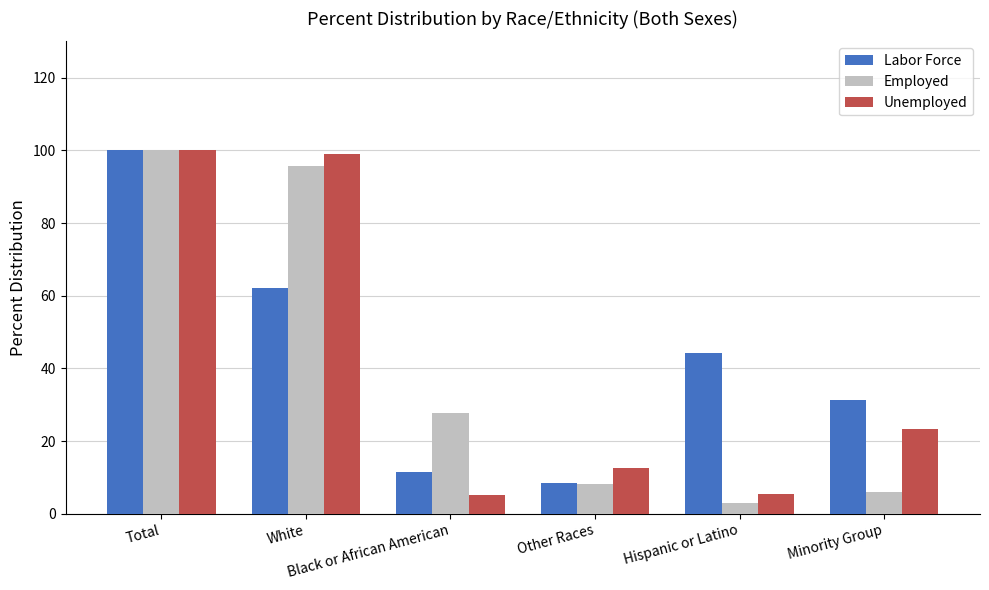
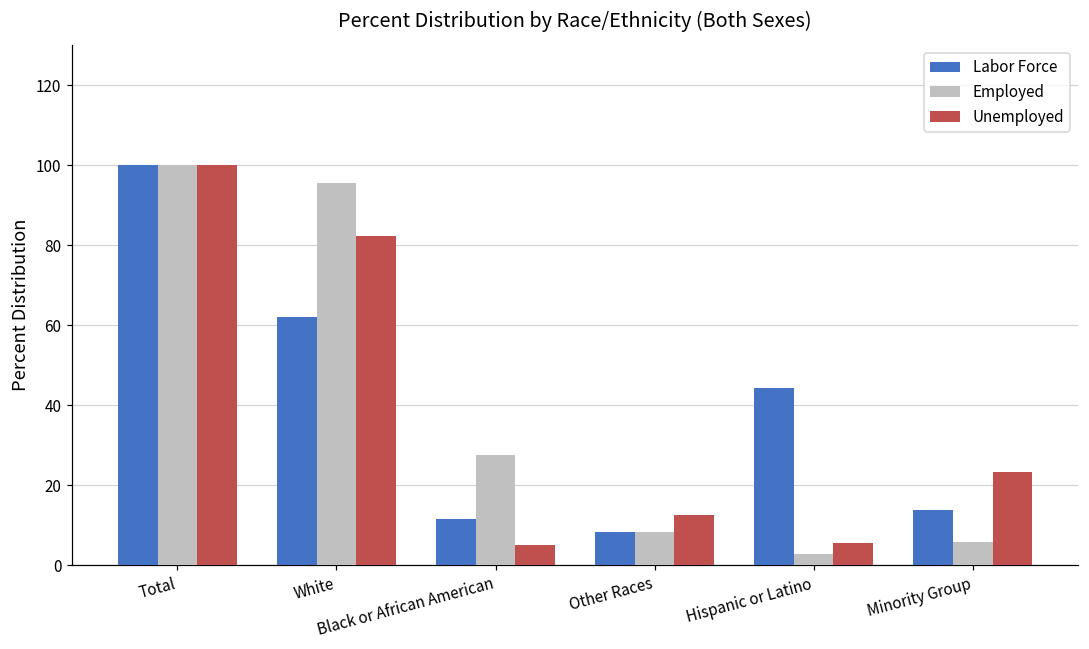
Unemployed, White: 99 -> 82
Labor Force, Minority Group: 31 -> 14
